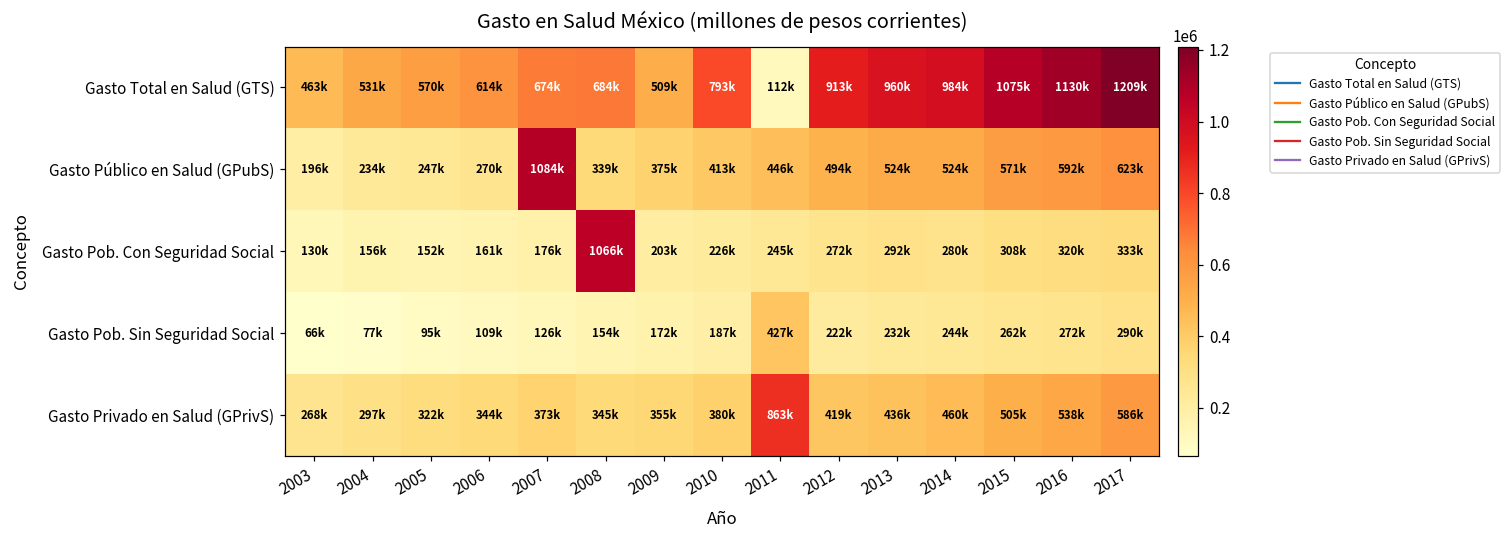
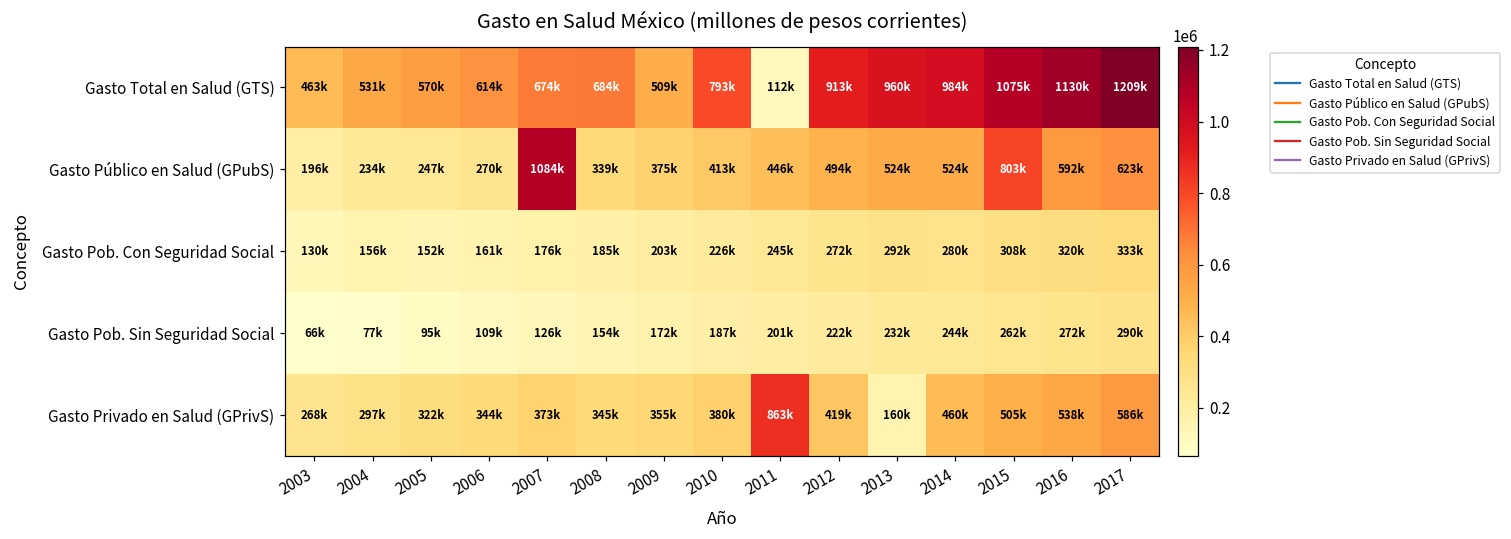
Gasto Público en Salud (GPubS), 2015: 571k -> 803k
Gasto Pob. Con Seguridad Social, 2008: 1066k -> 185k
Gasto Pob. Sin Seguridad Social, 2011: 427k -> 201k
Gasto Privado en Salud (GPrivS), 2013: 436k -> 160k
